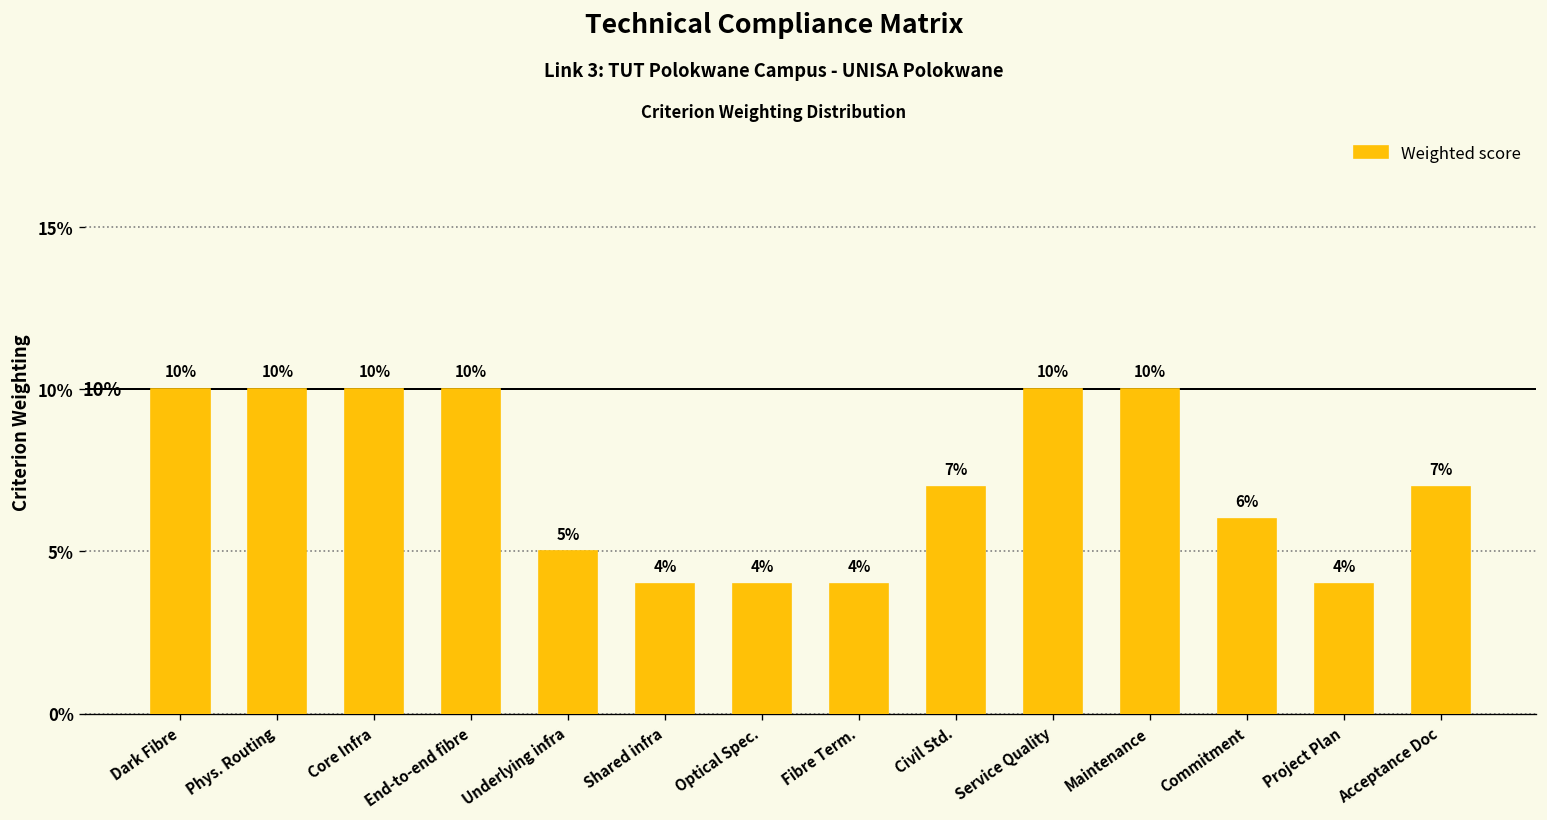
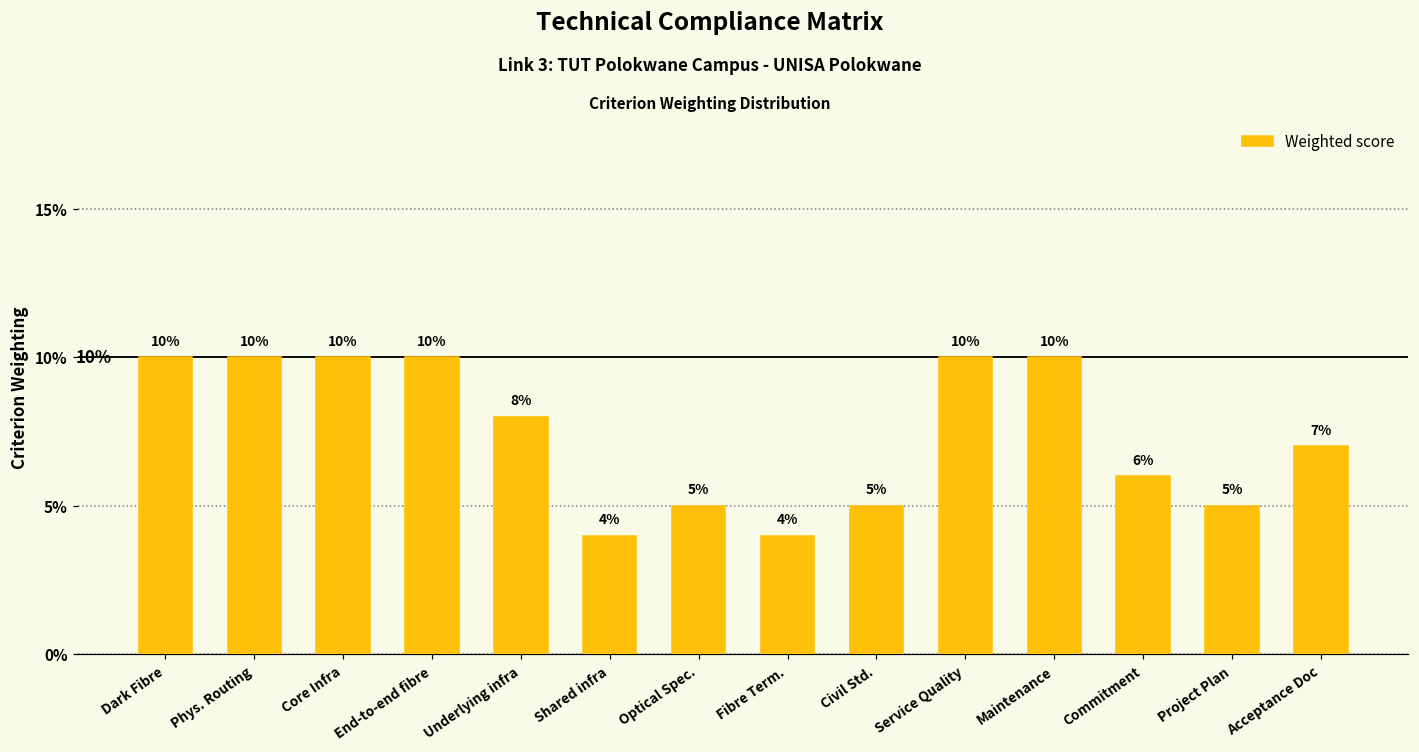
Underlying infra: 5% -> 8%
Optical Spec.: 4% -> 5%
Civil Std.: 7% -> 5%
Project Plan: 4% -> 5%
